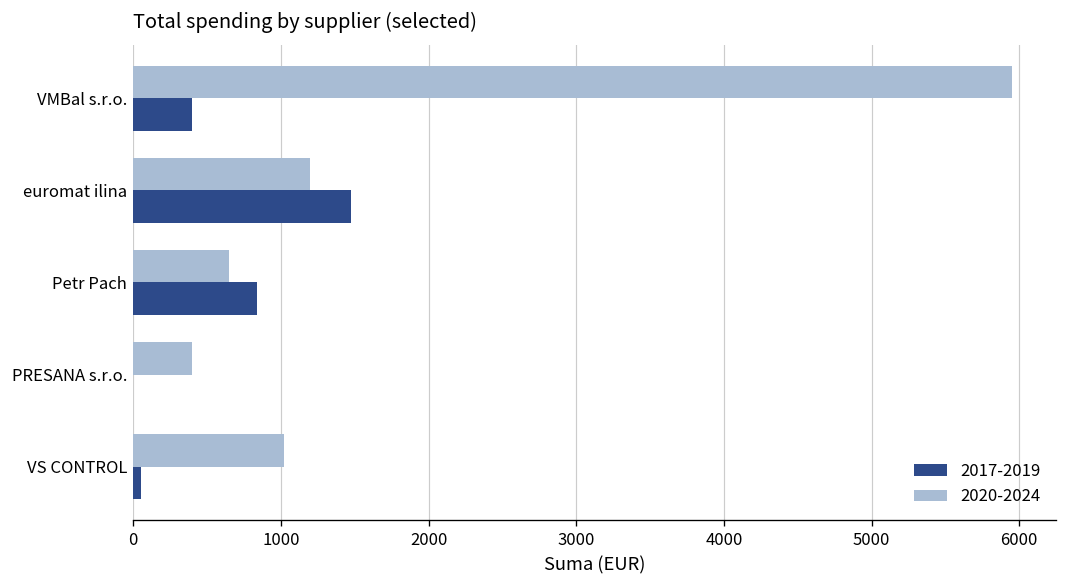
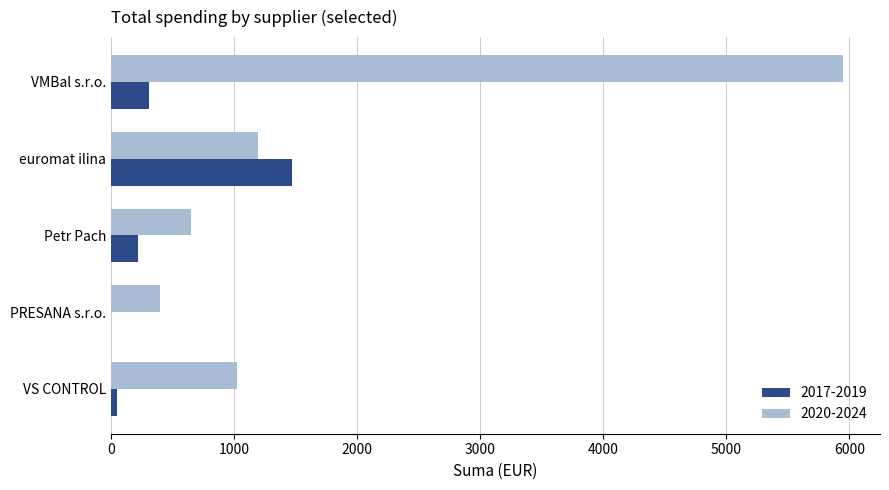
2017-2019, VMBal s.r.o.: 400 -> 310
2017-2019, Petr Pach: 840 -> 220
